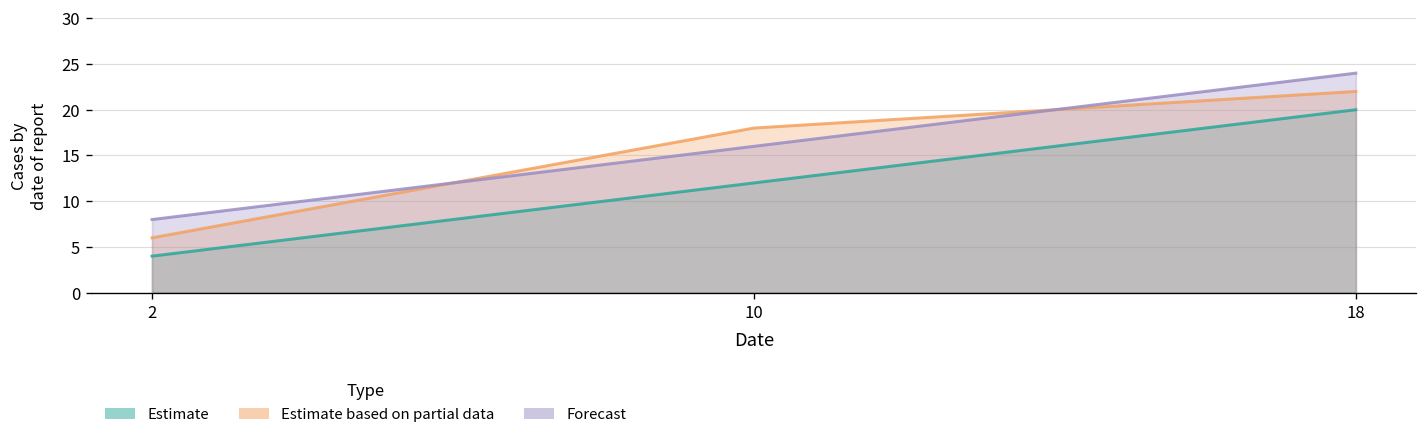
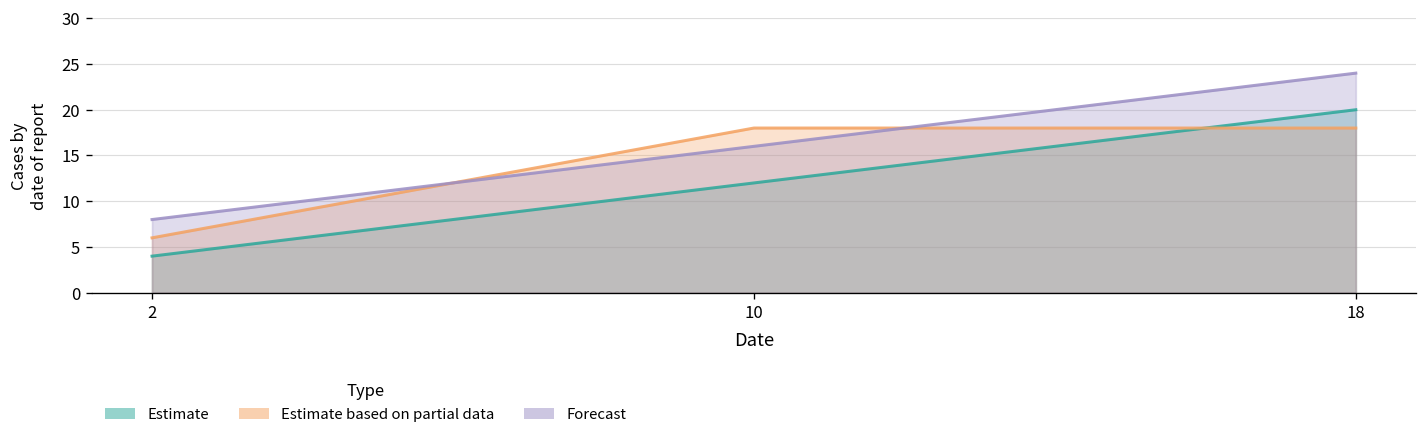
Estimate based on partial data, 18: 22 -> 18
